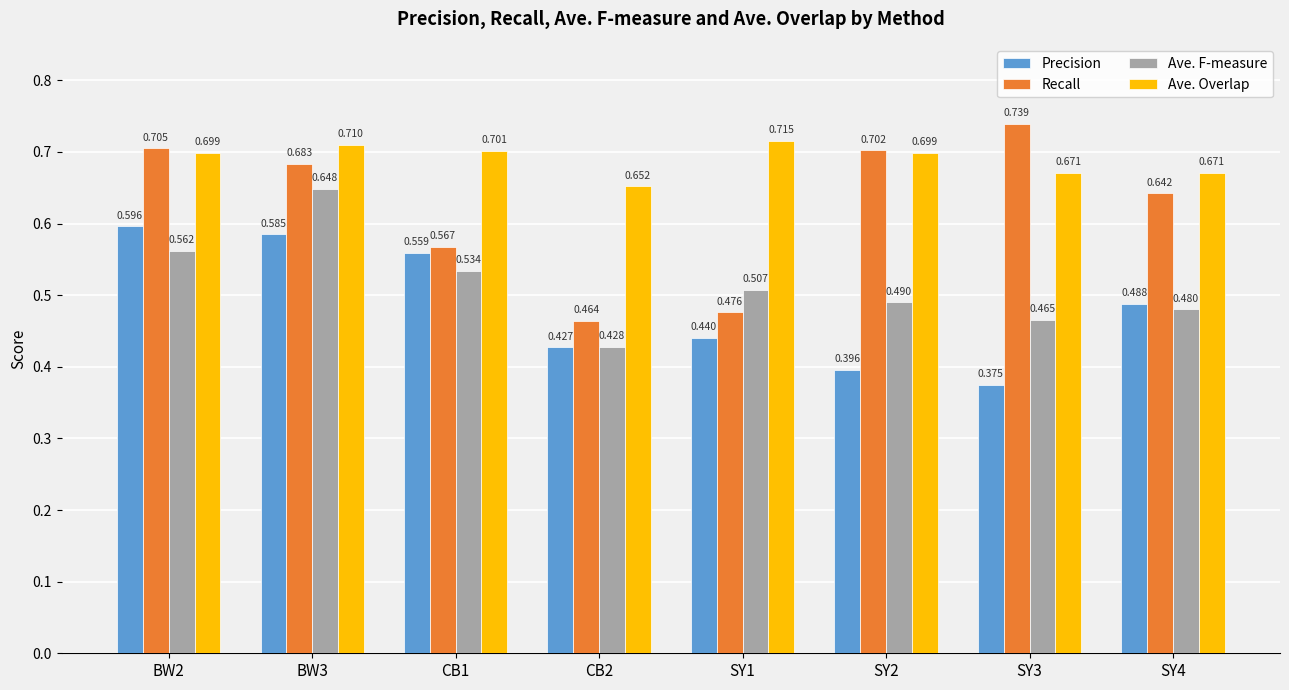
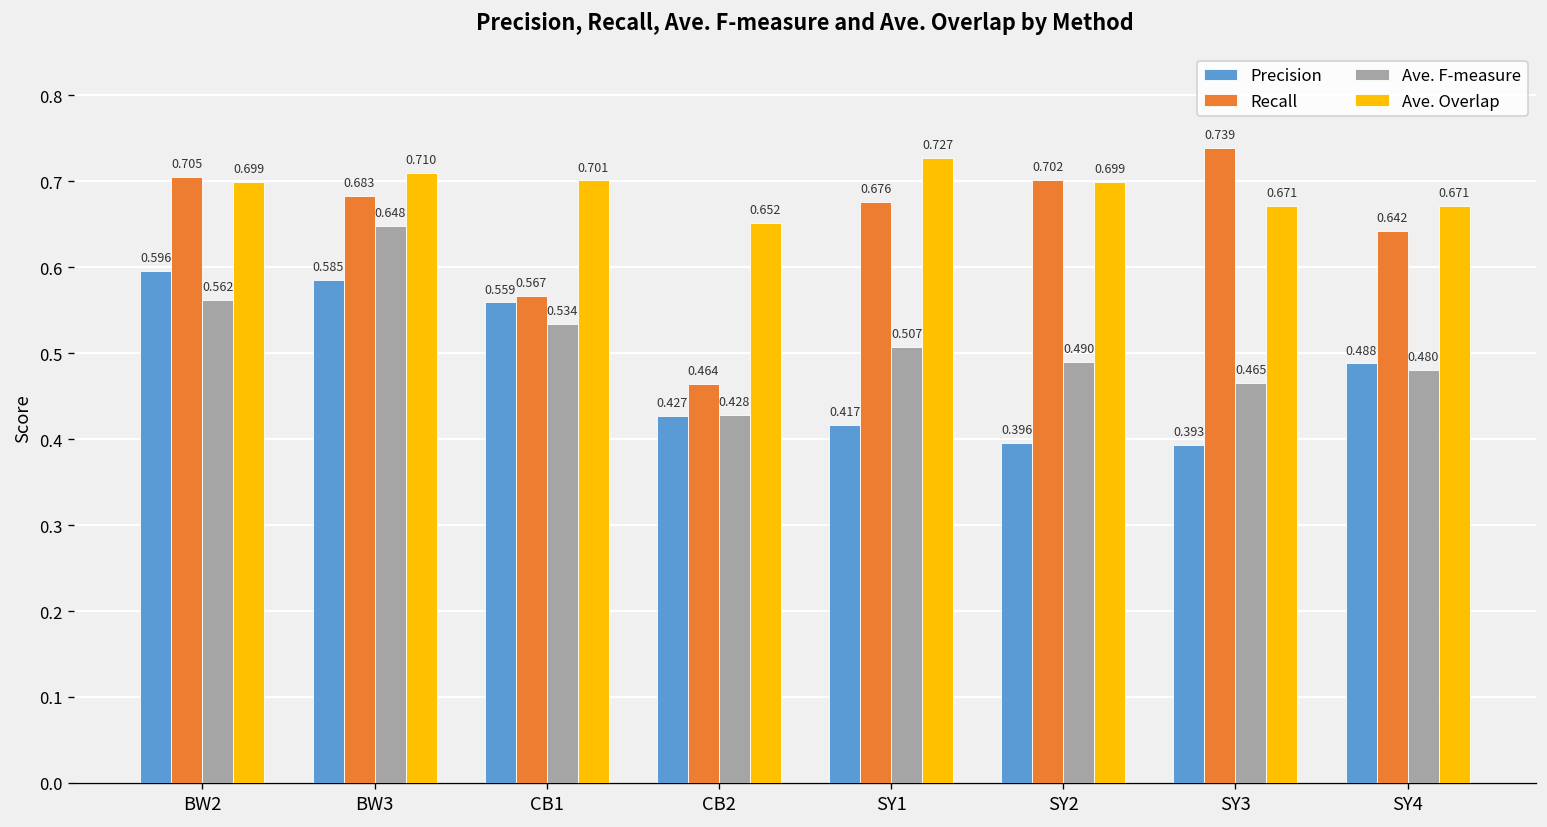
Precision, SY1: 0.440 -> 0.417
Recall, SY1: 0.476 -> 0.676
Ave. Overlap, SY1: 0.715 -> 0.727
Precision, SY3: 0.375 -> 0.393
